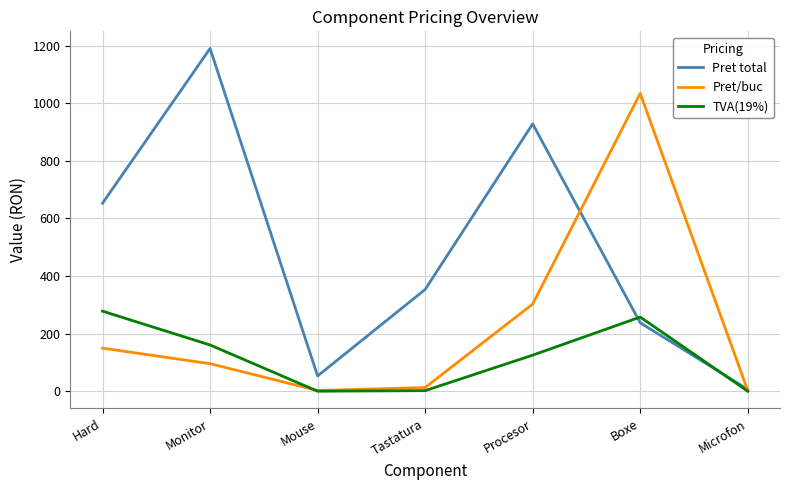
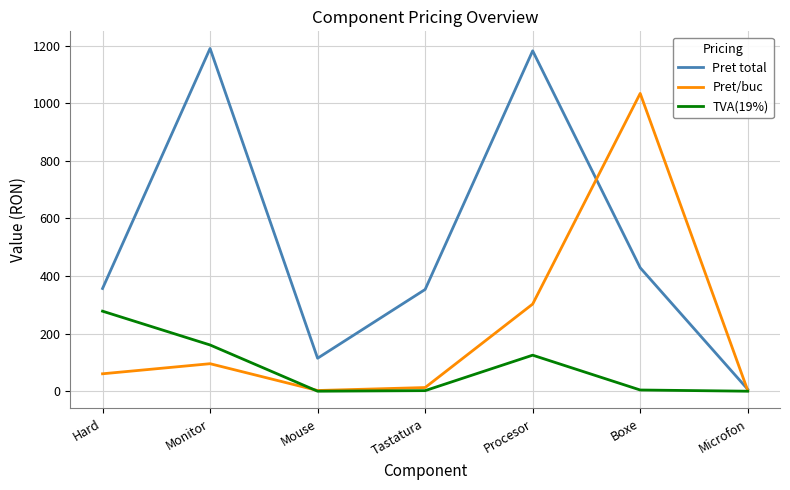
Pret total, Hard: 650 -> 360
Pret/buc, Hard: 150 -> 60
Pret total, Mouse: 50 -> 120
Pret total, Procesor: 930 -> 1180
Pret total, Boxe: 240 -> 430
TVA(19%), Boxe: 260 -> 0
